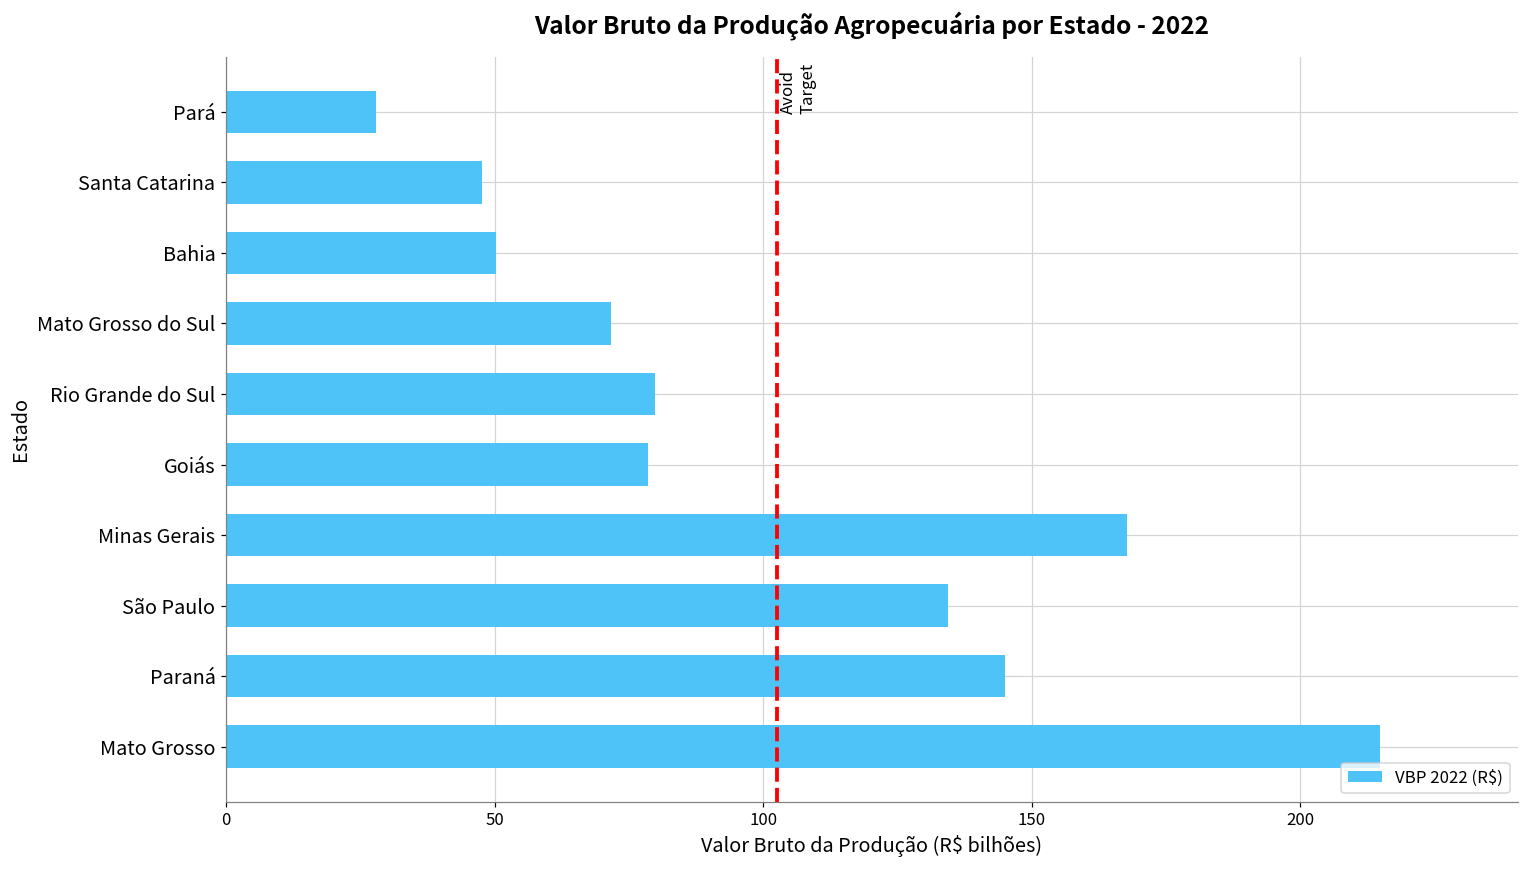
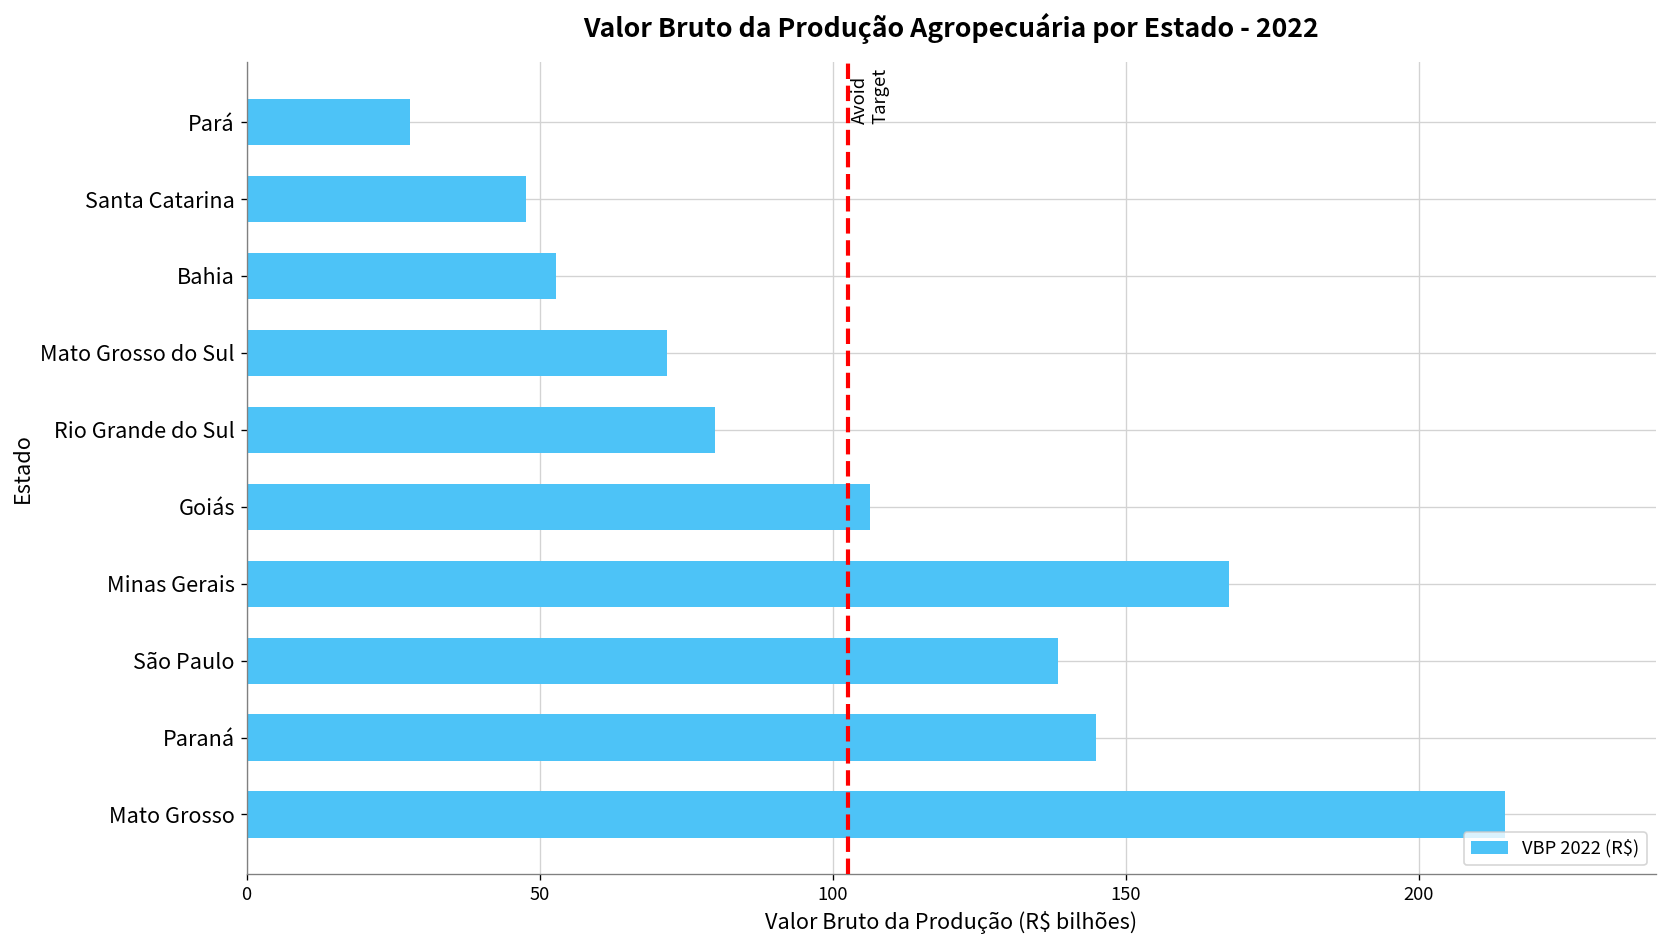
Bahia: 50 -> 53
Goiás: 79 -> 106
São Paulo: 134 -> 138
